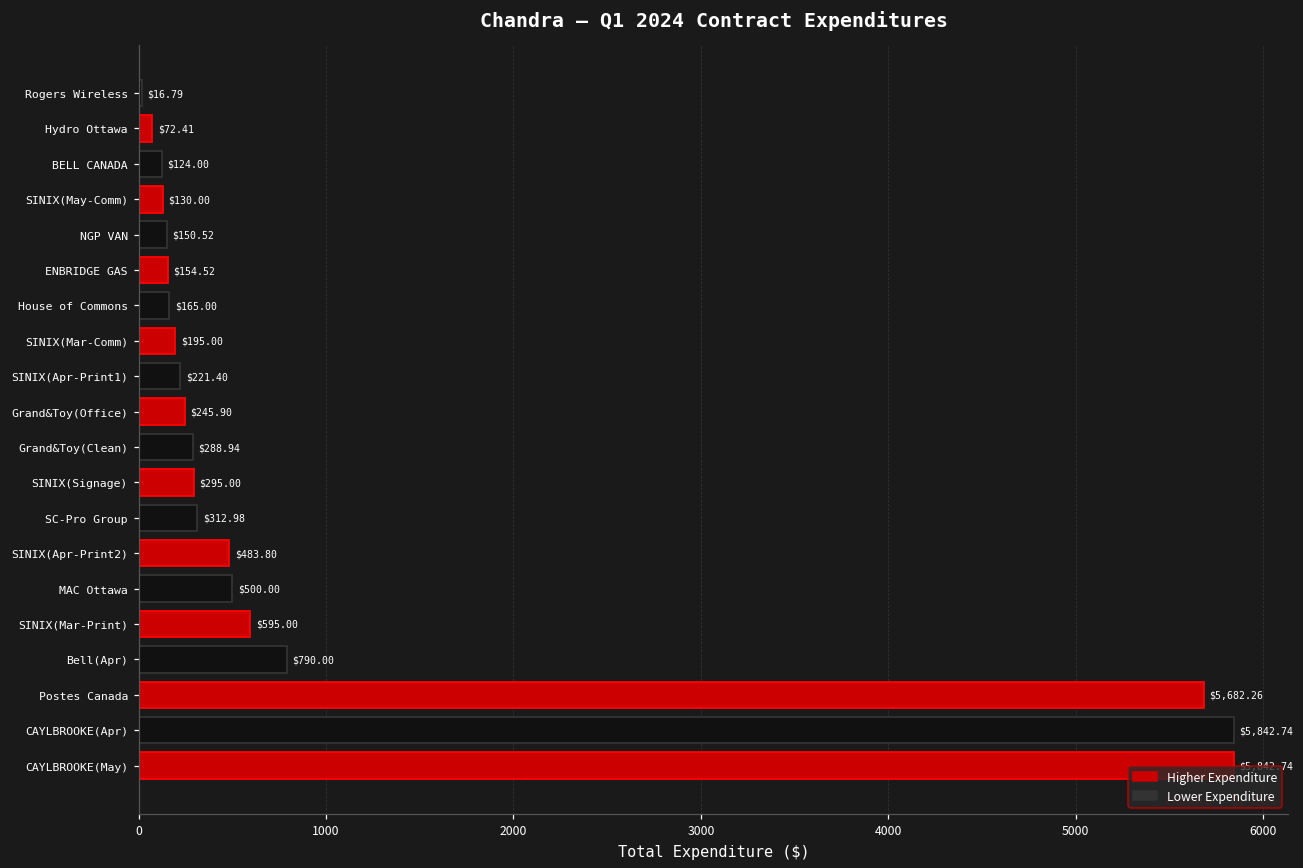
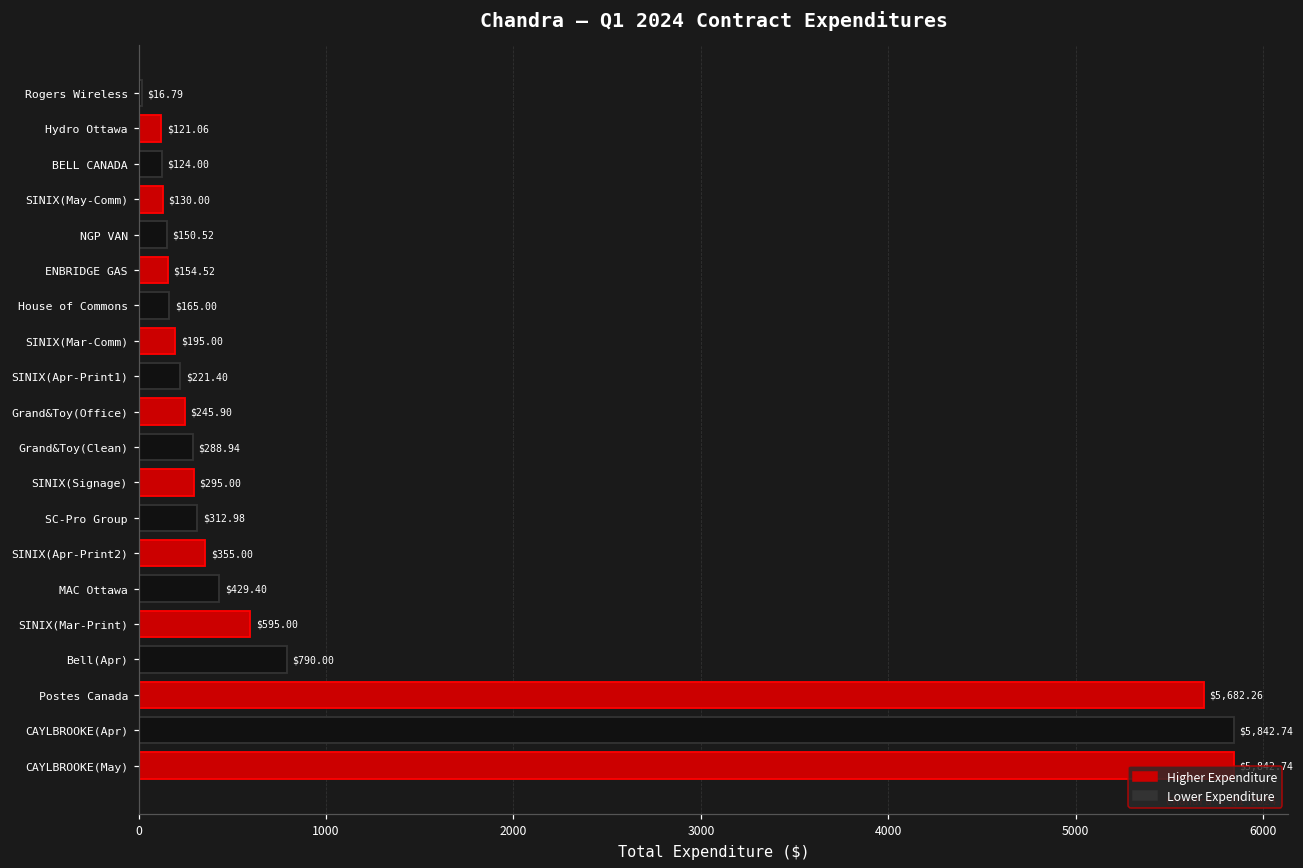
Hydro Ottawa: $72.41 -> $121.06
SINIX(Apr-Print2): $483.80 -> $355.00
MAC Ottawa: $500.00 -> $429.40
